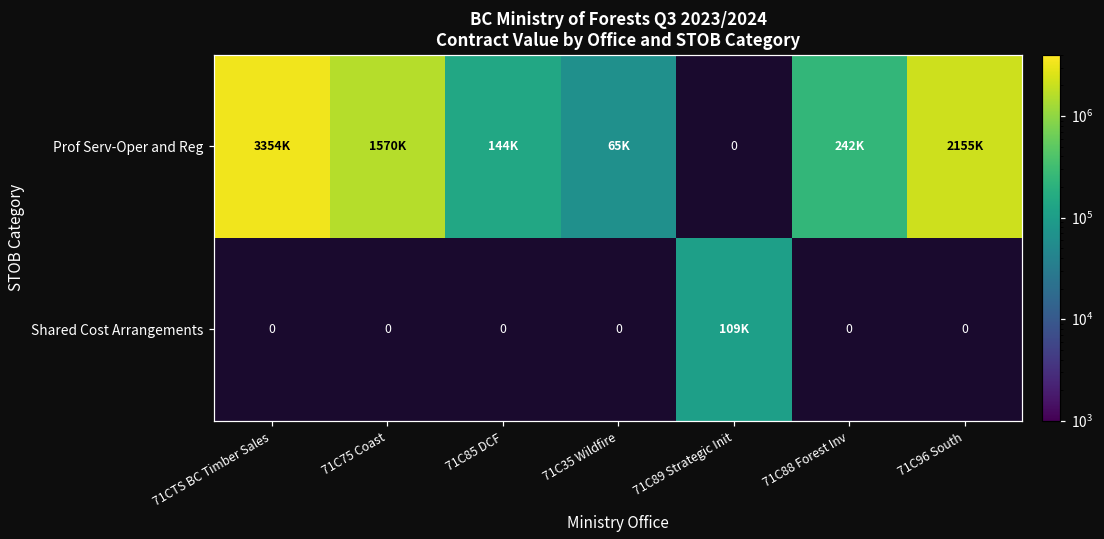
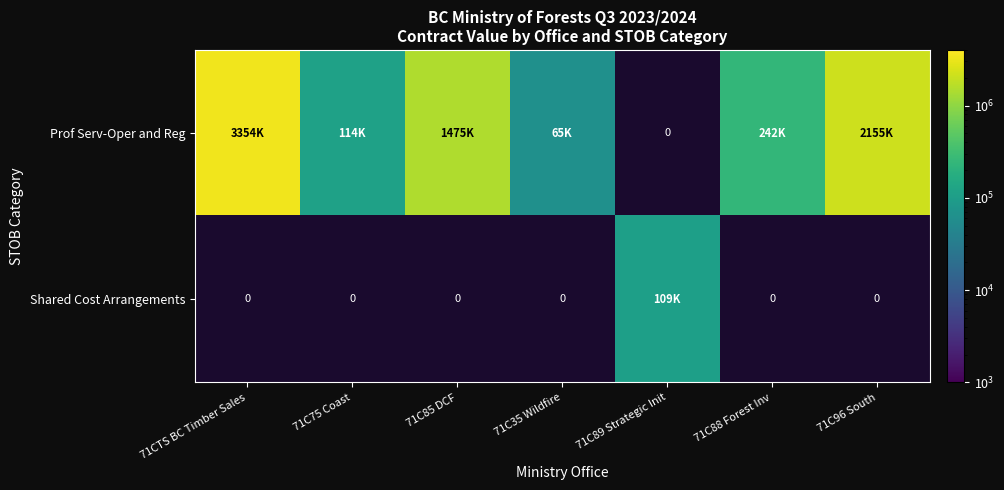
Prof Serv-Oper and Reg, 71C75 Coast: 1570K -> 114K
Prof Serv-Oper and Reg, 71C85 DCF: 144K -> 1475K
